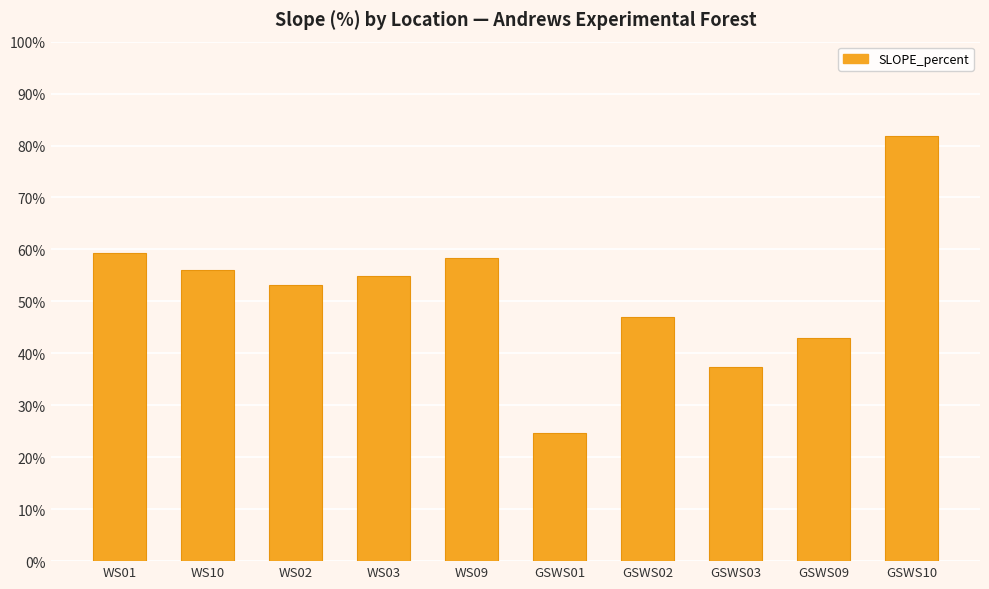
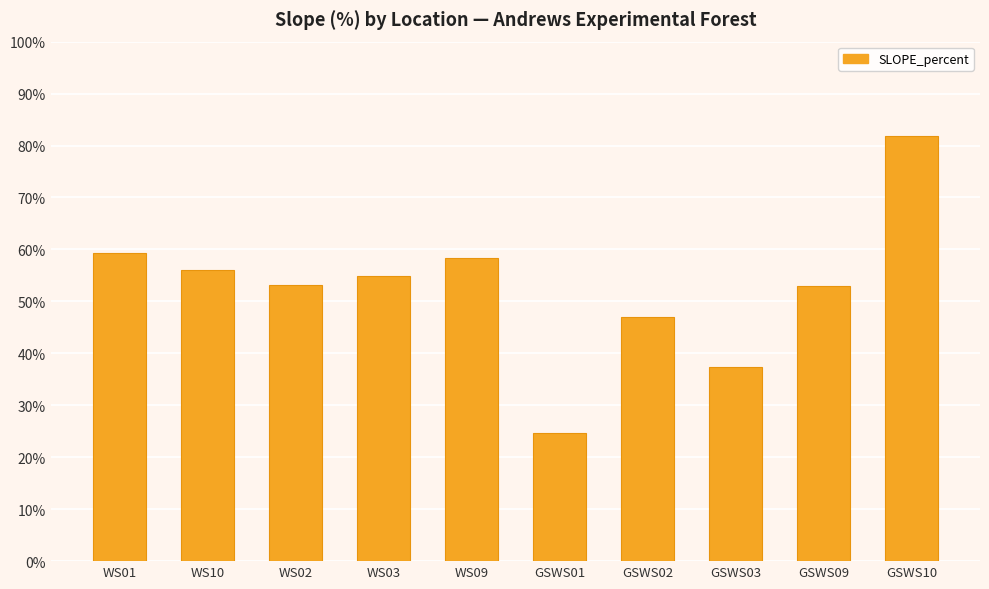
GSWS09: 43% -> 53%
